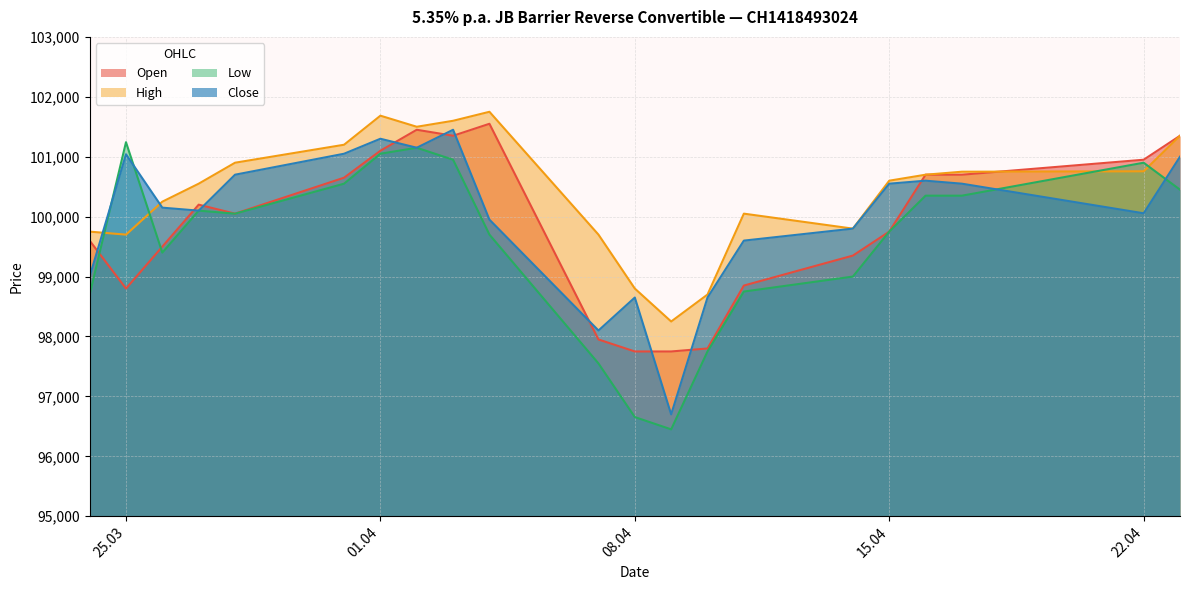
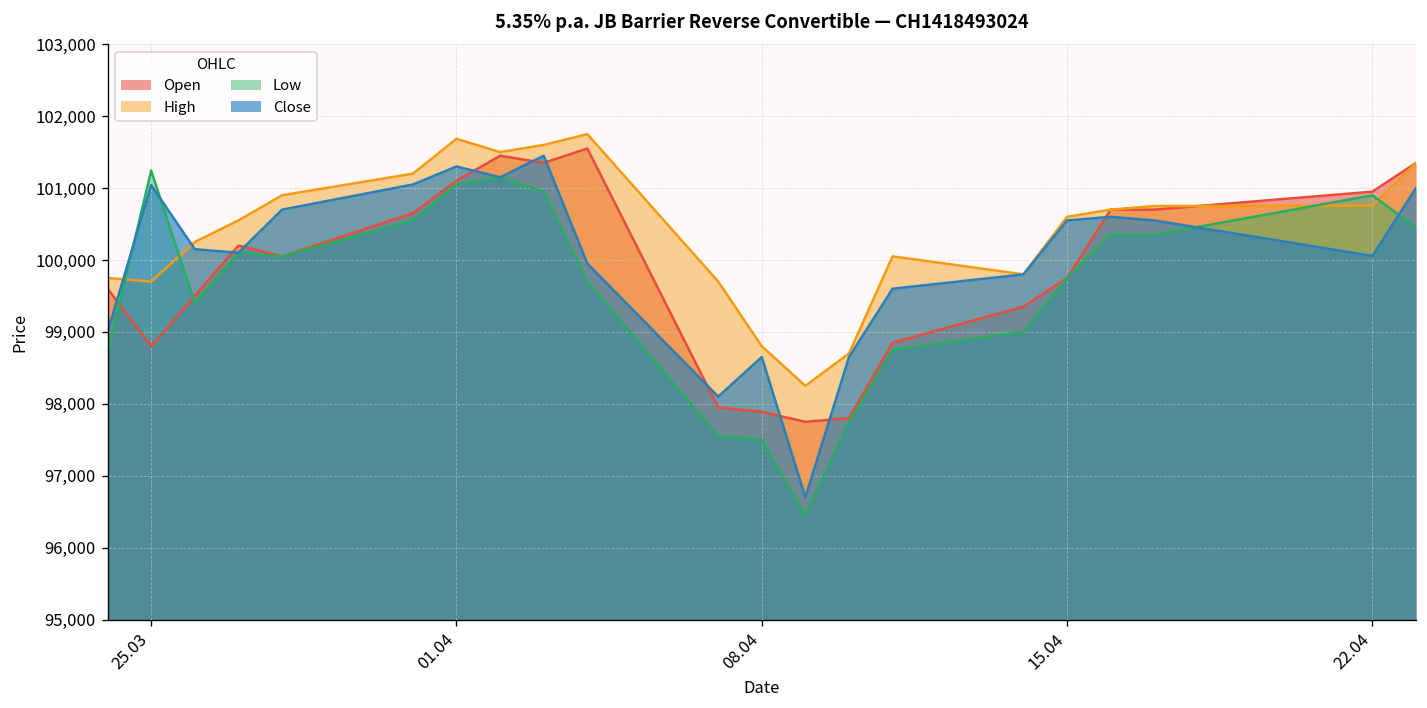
Open, 08.04: 97,800 -> 97,900
Low, 08.04: 96,700 -> 97,500
